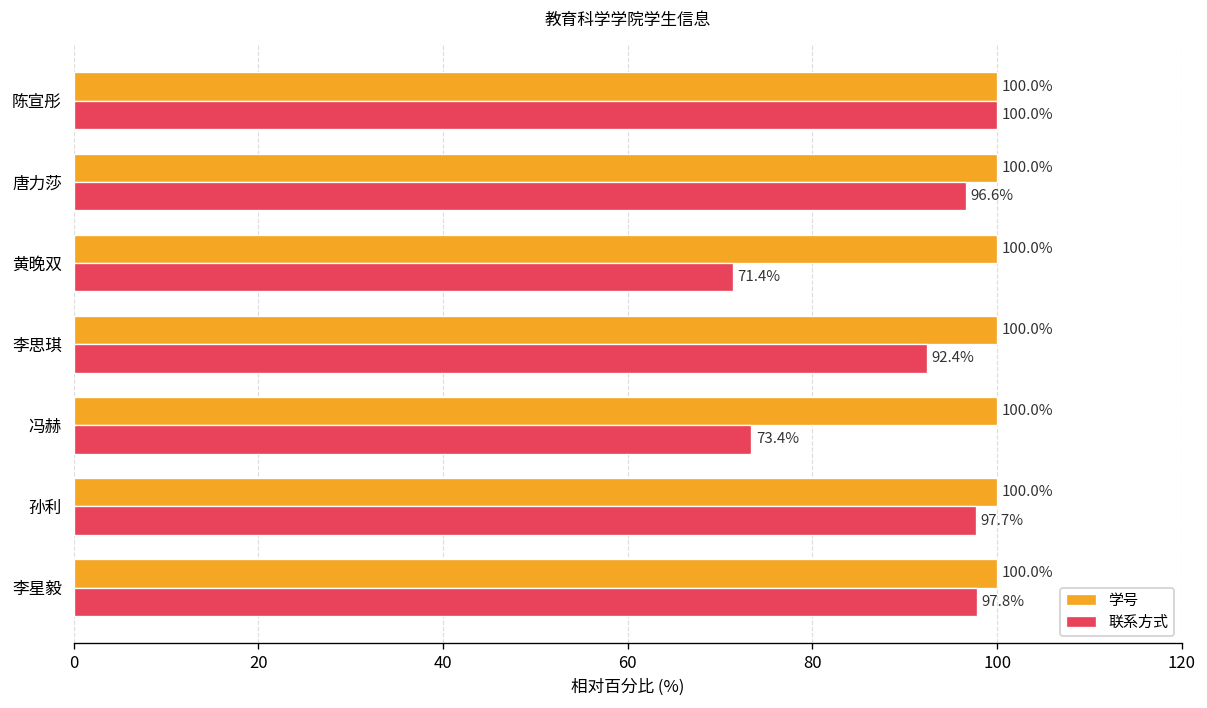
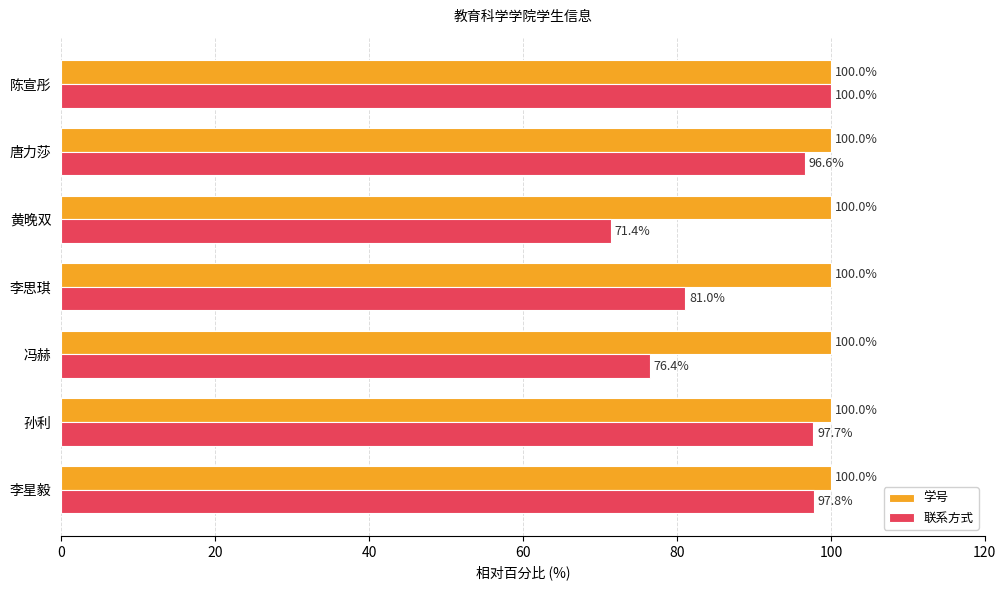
联系方式, 李思琪: 92.4% -> 81.0%
联系方式, 冯赫: 73.4% -> 76.4%
